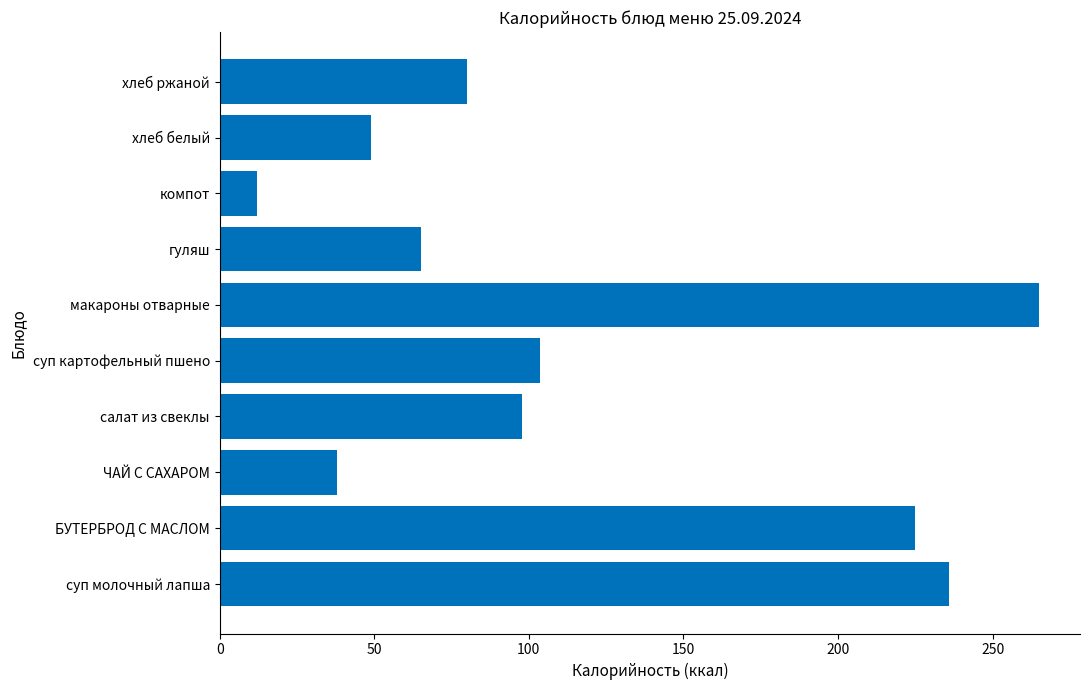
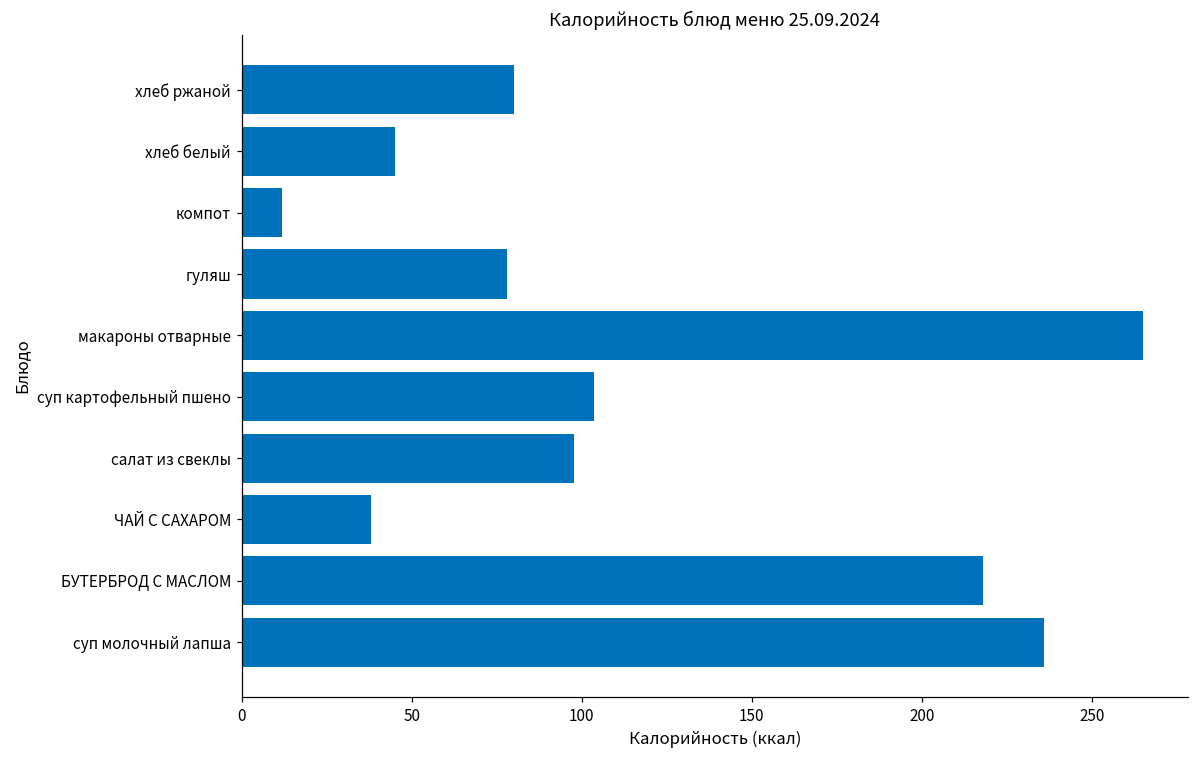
хлеб белый: 49 -> 45
гуляш: 65 -> 78
БУТЕРБРОД С МАСЛОМ: 225 -> 218
